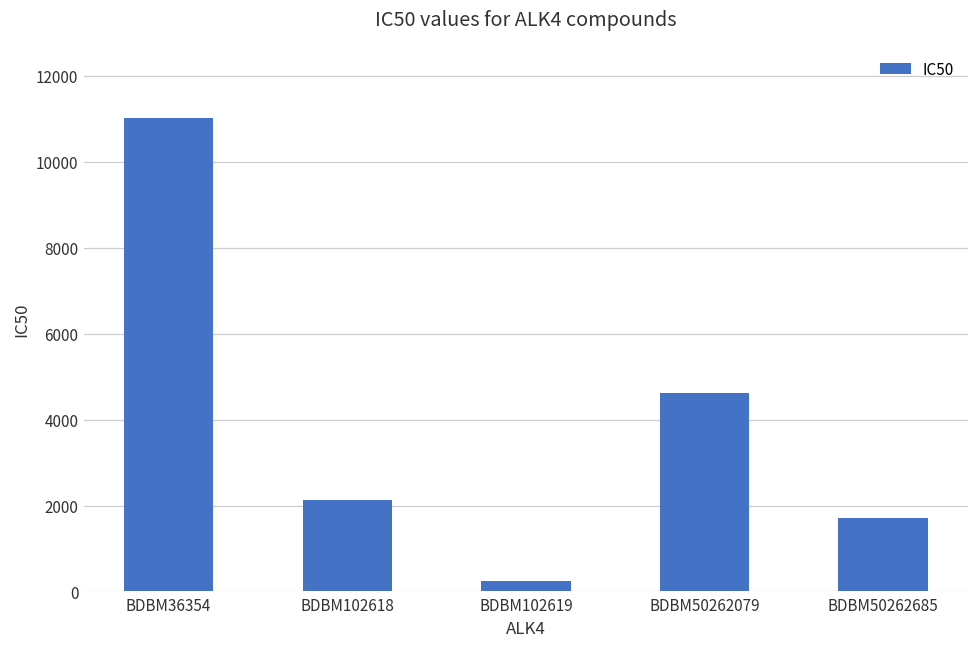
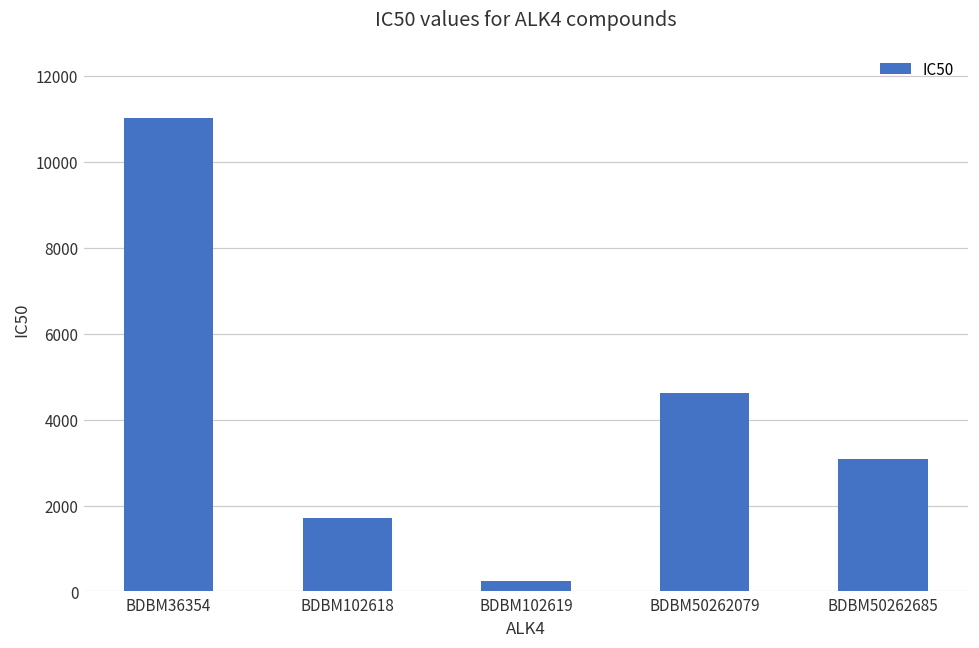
BDBM102618: 2100 -> 1700
BDBM50262685: 1700 -> 3100
